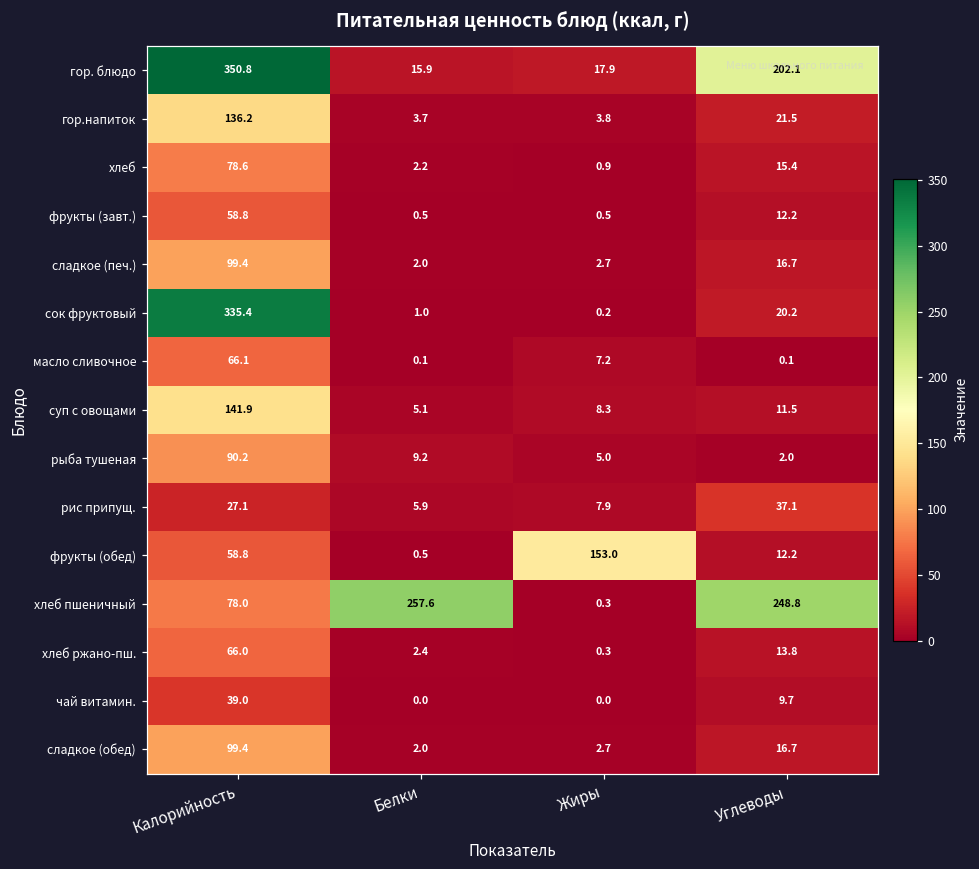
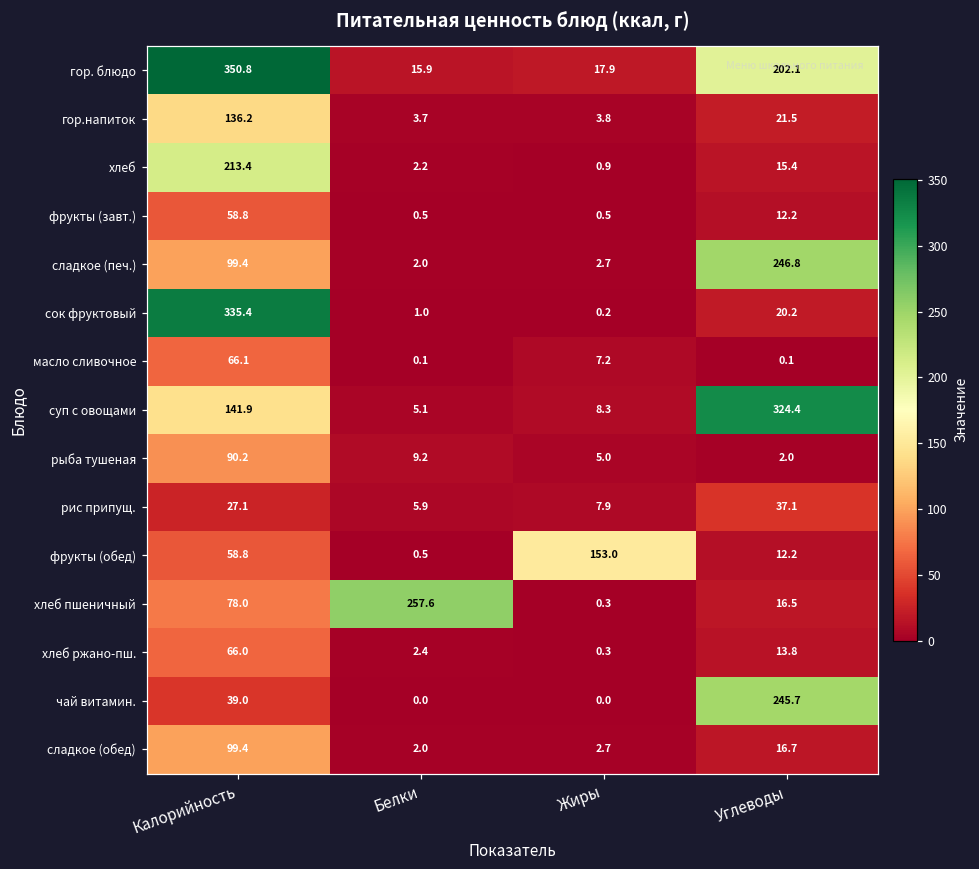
хлеб, Калорийность: 78.6 -> 213.4
сладкое (печ.), Углеводы: 16.7 -> 246.8
суп с овощами, Углеводы: 11.5 -> 324.4
хлеб пшеничный, Углеводы: 248.8 -> 16.5
чай витамин., Углеводы: 9.7 -> 245.7
